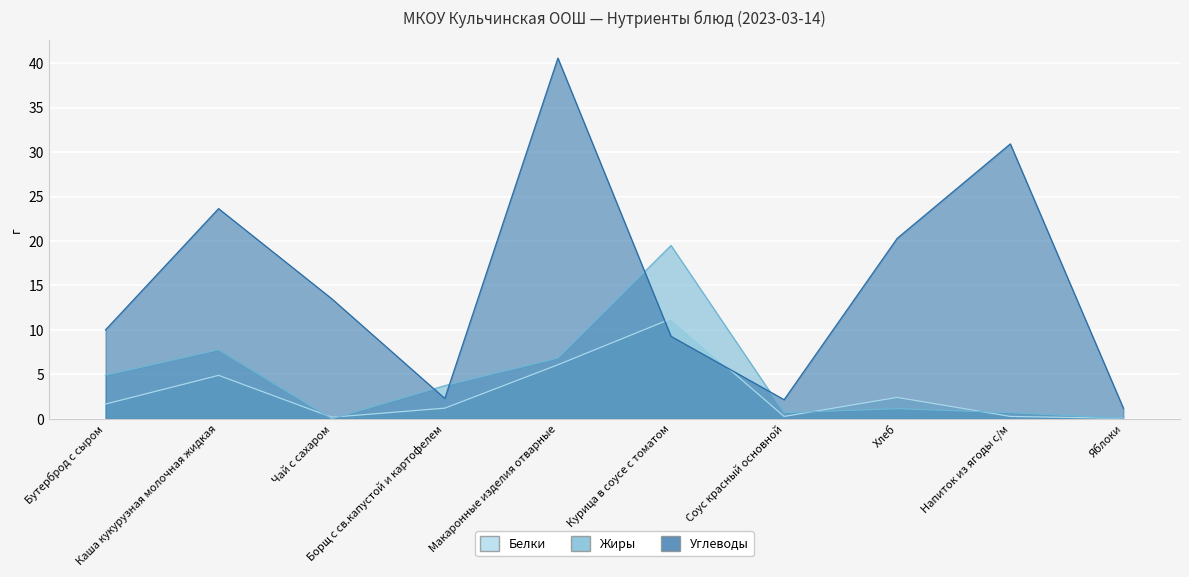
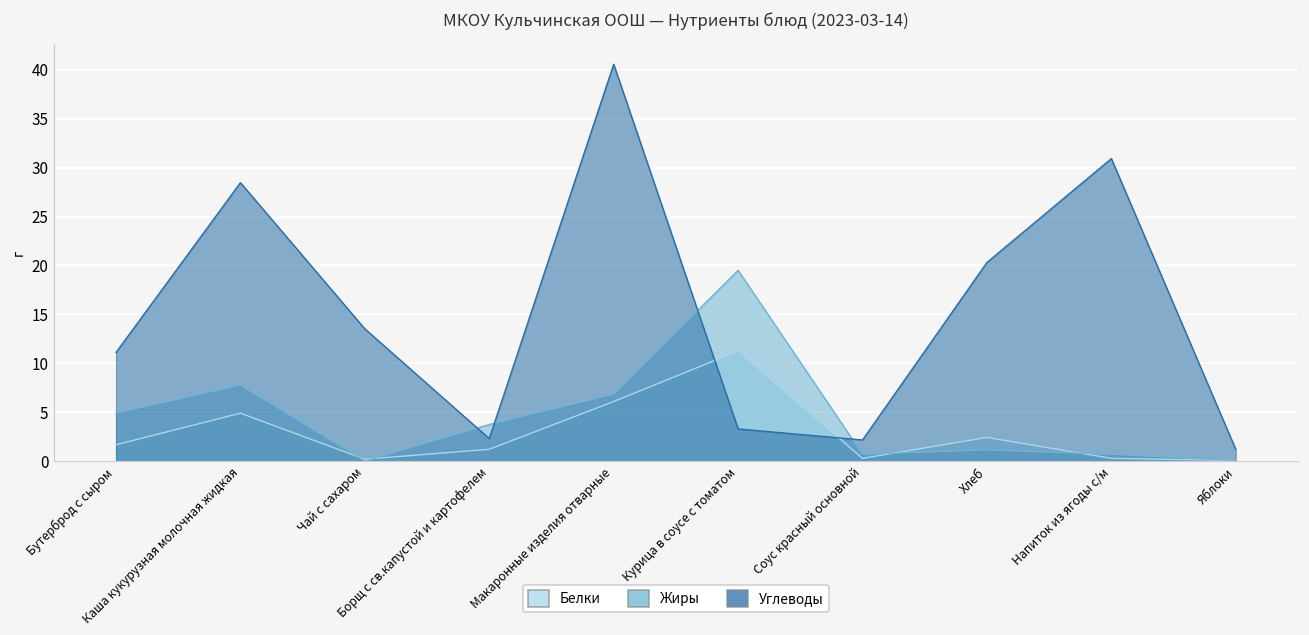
Углеводы, Бутерброд с сыром: 10 -> 11
Углеводы, Каша кукурузная молочная жидкая: 24 -> 28
Углеводы, Курица в соусе с томатом: 9 -> 3
